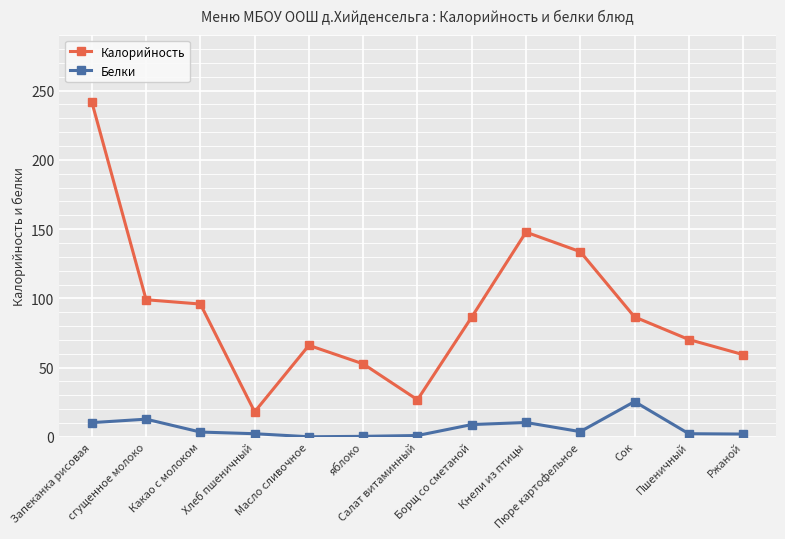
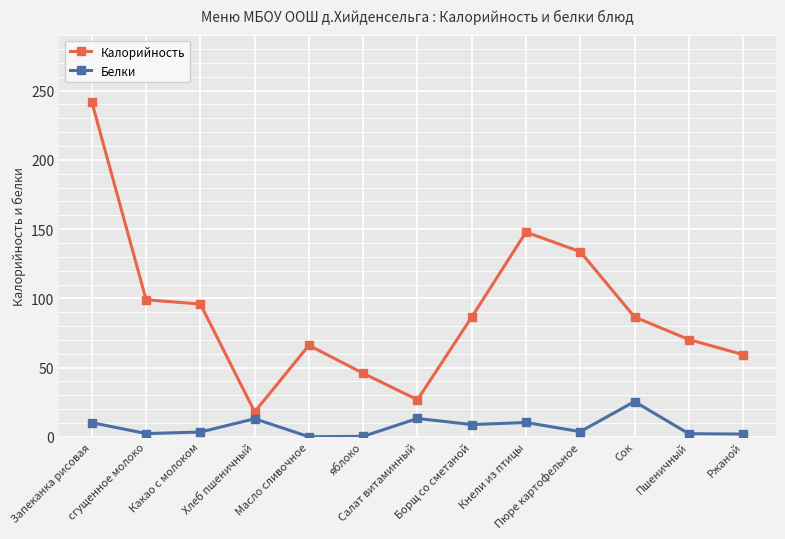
Белки, сгущенное молоко: 13 -> 2
Белки, Хлеб пшеничный: 2 -> 13
Калорийность, яблоко: 53 -> 46
Белки, Салат витаминный: 1 -> 13
